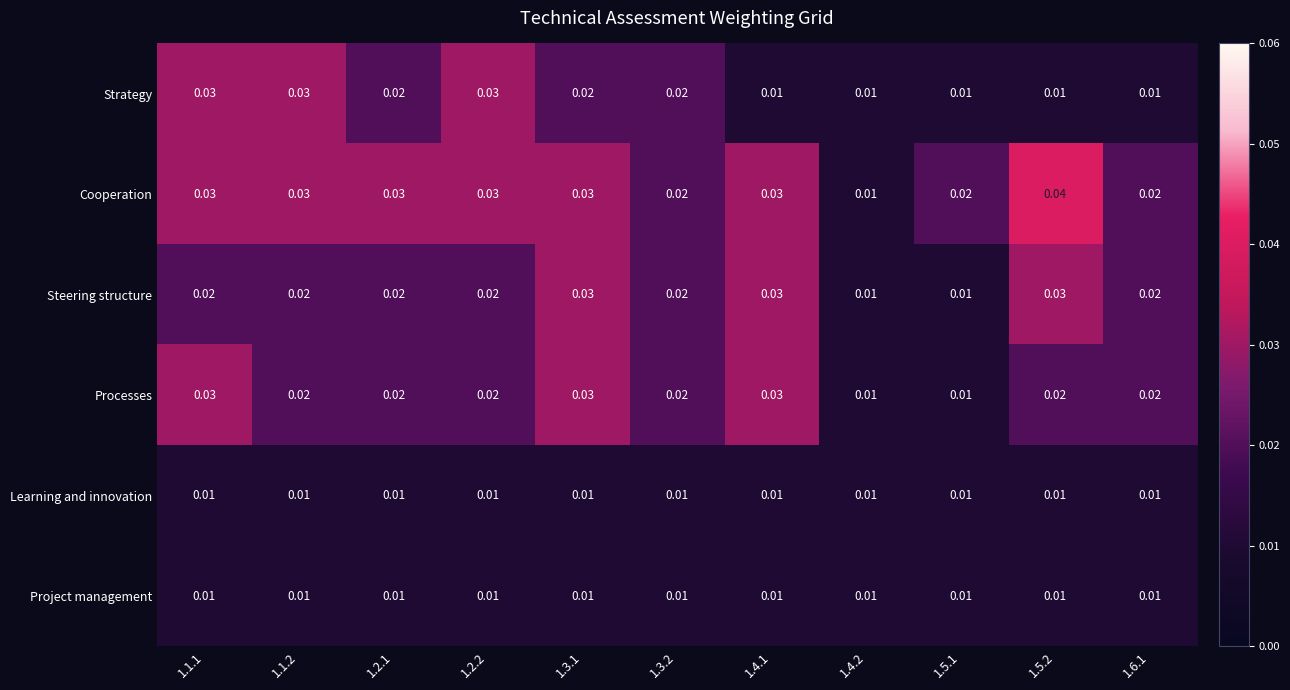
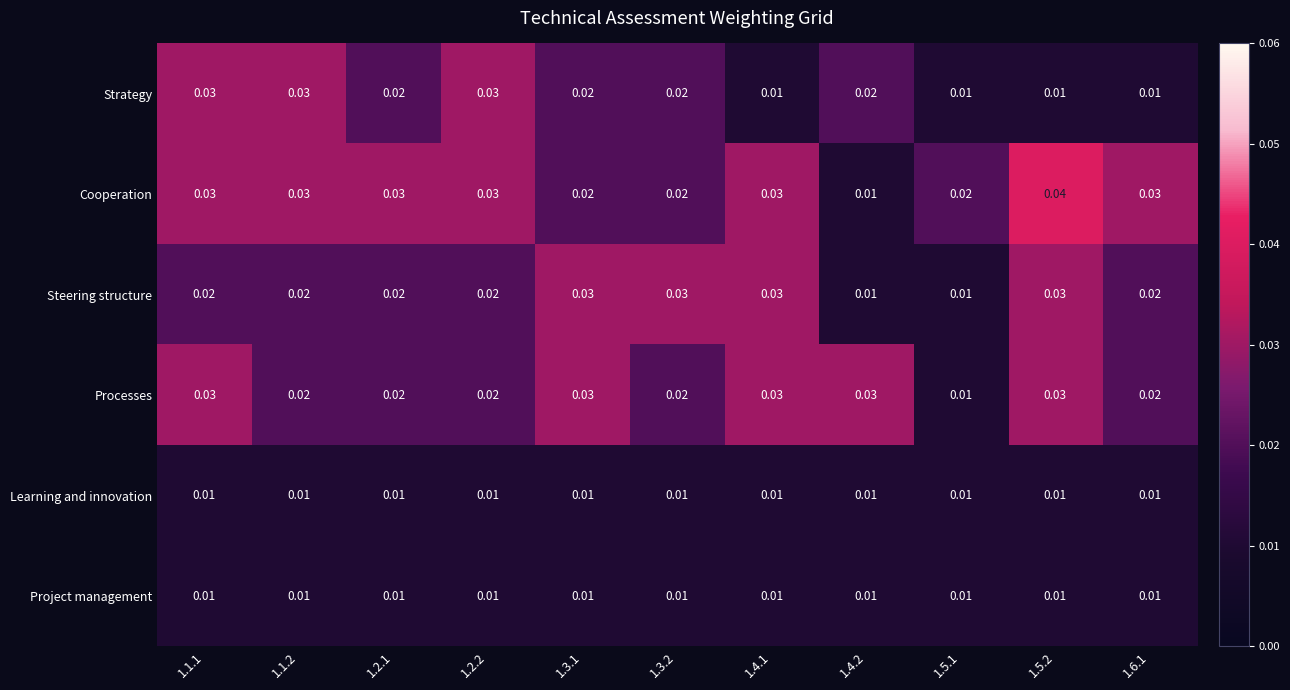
Strategy, 1.4.2: 0.01 -> 0.02
Cooperation, 1.3.1: 0.03 -> 0.02
Cooperation, 1.6.1: 0.02 -> 0.03
Steering structure, 1.3.2: 0.02 -> 0.03
Processes, 1.4.2: 0.01 -> 0.03
Processes, 1.5.2: 0.02 -> 0.03
